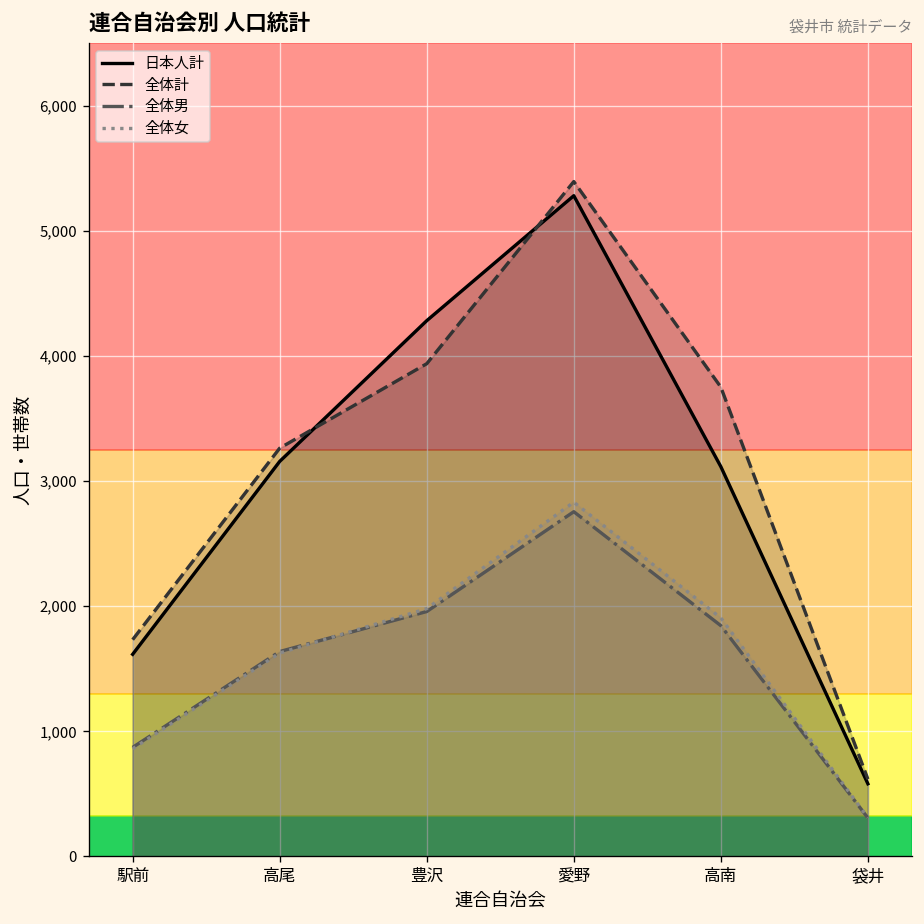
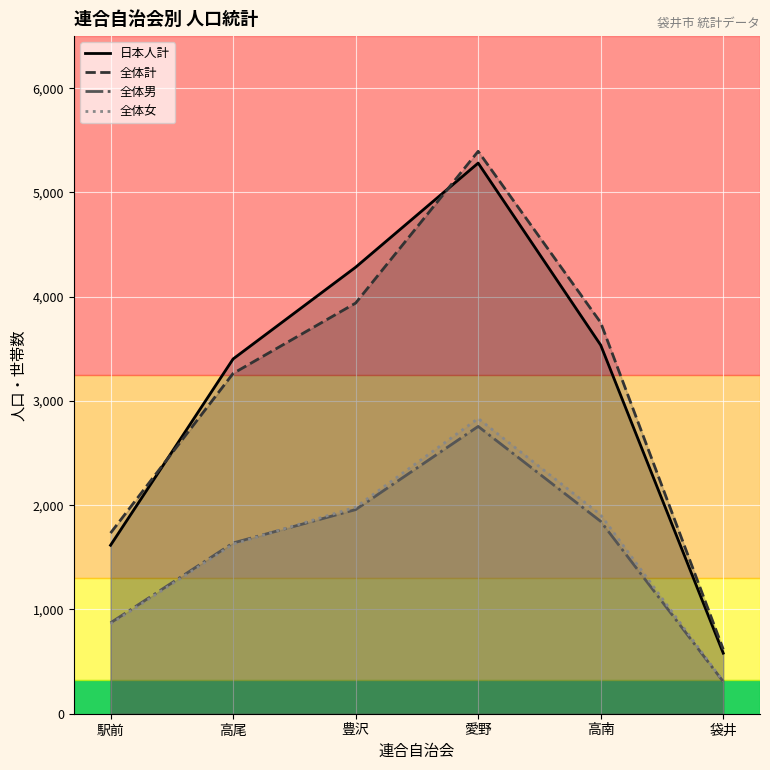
日本人計, 高尾: 3,160 -> 3,400
日本人計, 高南: 3,120 -> 3,540
